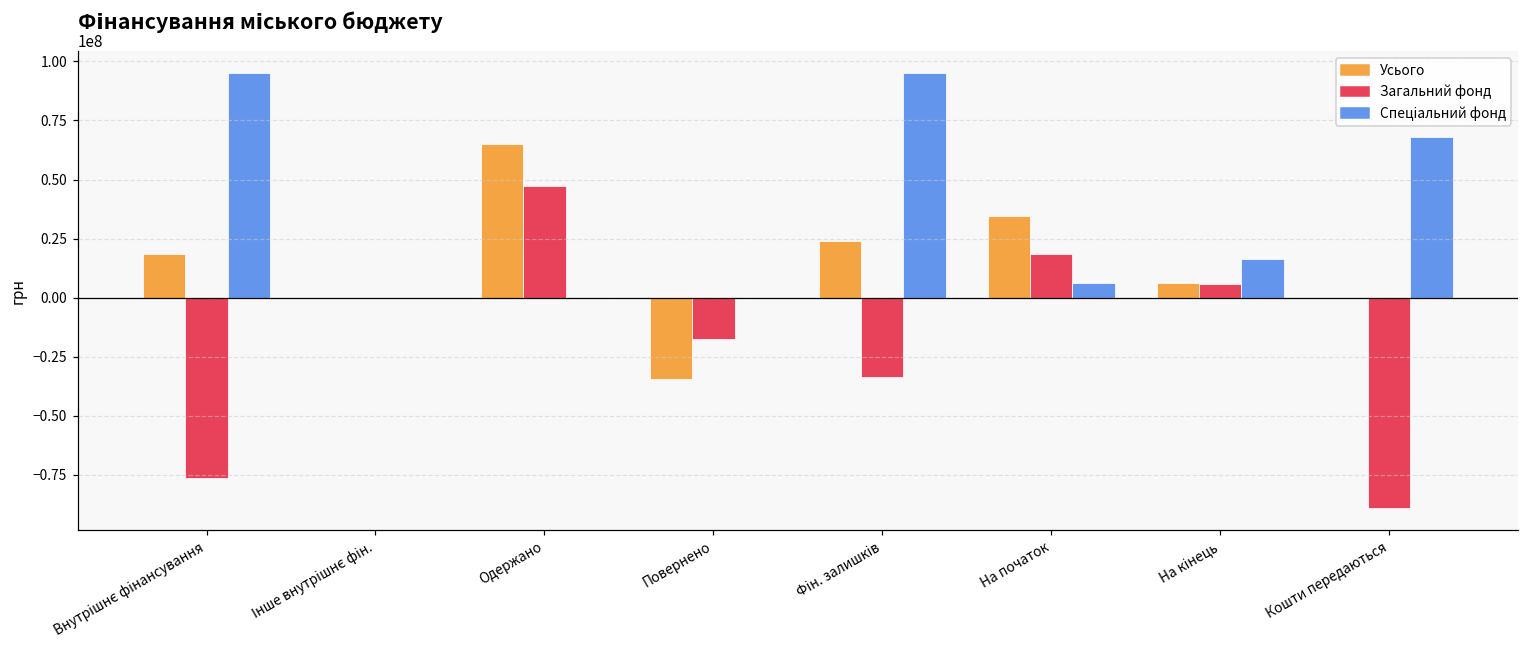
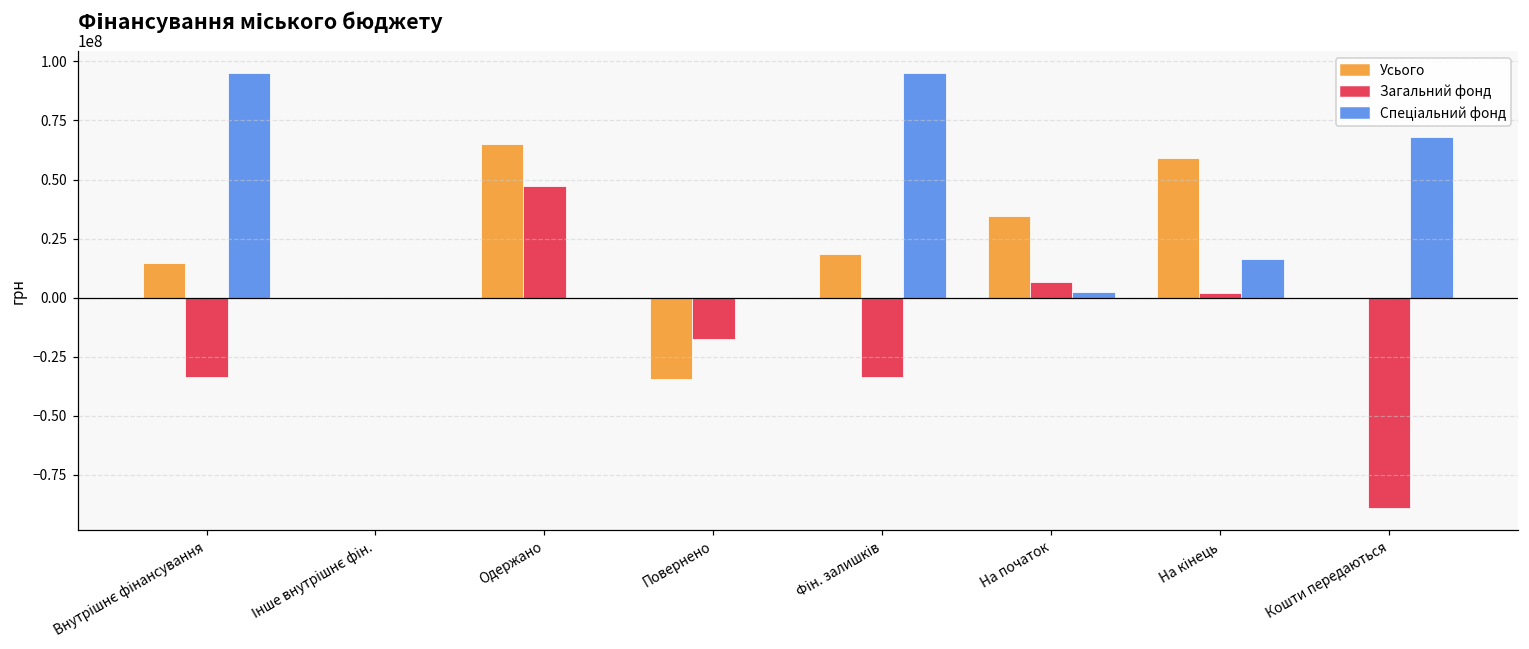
Усього, Внутрішнє фінансування: 19000000 -> 15000000
Загальний фонд, Внутрішнє фінансування: -76000000 -> -34000000
Усього, Фін. залишків: 24000000 -> 19000000
Загальний фонд, На початок: 18000000 -> 7000000
Спеціальний фонд, На початок: 6000000 -> 2000000
Усього, На кінець: 6000000 -> 59000000
Загальний фонд, На кінець: 6000000 -> 2000000
